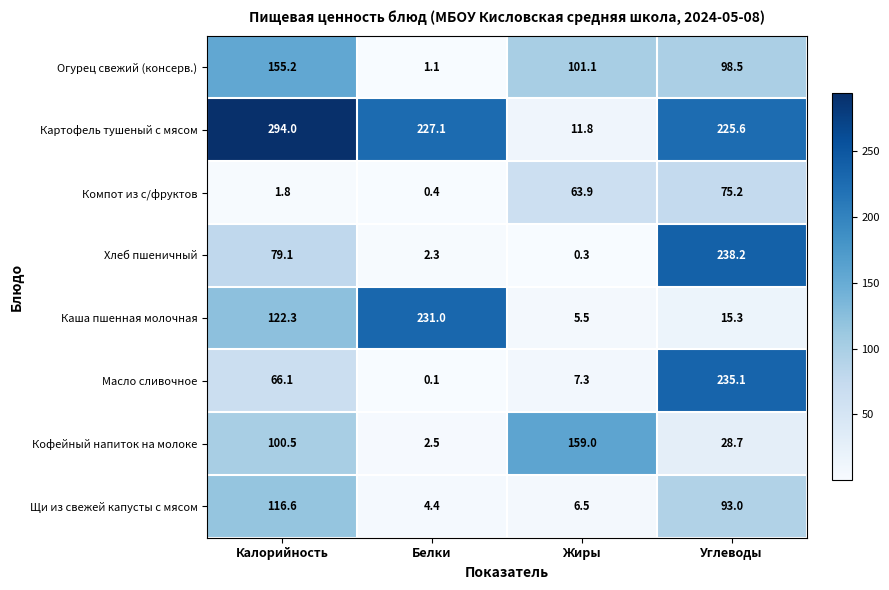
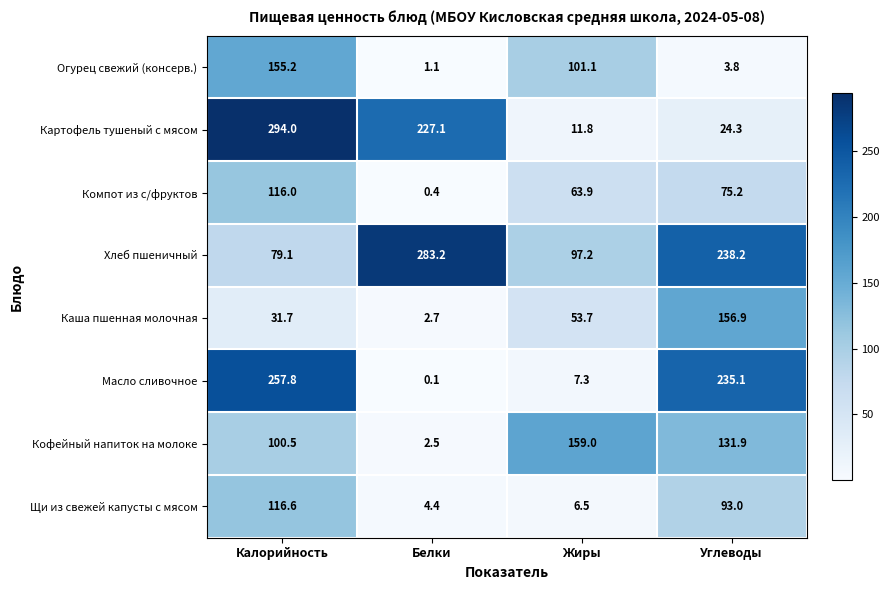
Огурец свежий (консерв.), Углеводы: 98.5 -> 3.8
Картофель тушеный с мясом, Углеводы: 225.6 -> 24.3
Компот из с/фруктов, Калорийность: 1.8 -> 116.0
Хлеб пшеничный, Белки: 2.3 -> 283.2
Хлеб пшеничный, Жиры: 0.3 -> 97.2
Каша пшенная молочная, Калорийность: 122.3 -> 31.7
Каша пшенная молочная, Белки: 231.0 -> 2.7
Каша пшенная молочная, Жиры: 5.5 -> 53.7
Каша пшенная молочная, Углеводы: 15.3 -> 156.9
Масло сливочное, Калорийность: 66.1 -> 257.8
Кофейный напиток на молоке, Углеводы: 28.7 -> 131.9
